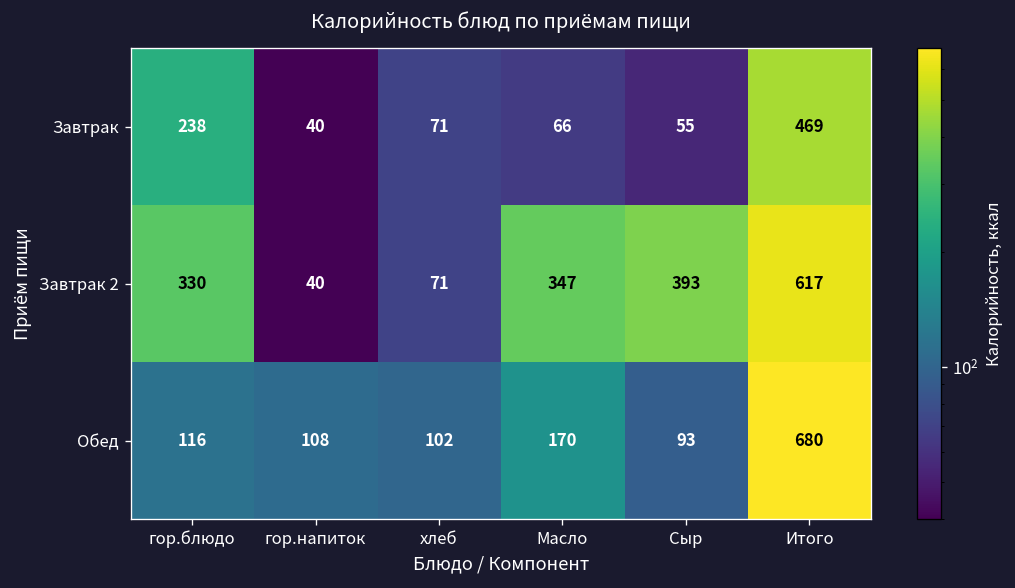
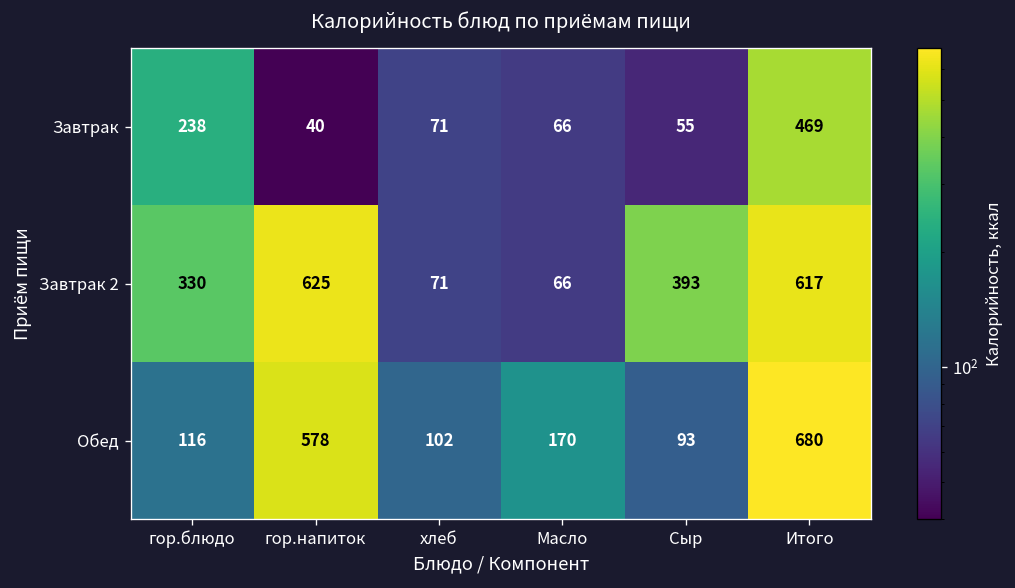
Завтрак 2, гор.напиток: 40 -> 625
Завтрак 2, Масло: 347 -> 66
Обед, гор.напиток: 108 -> 578
